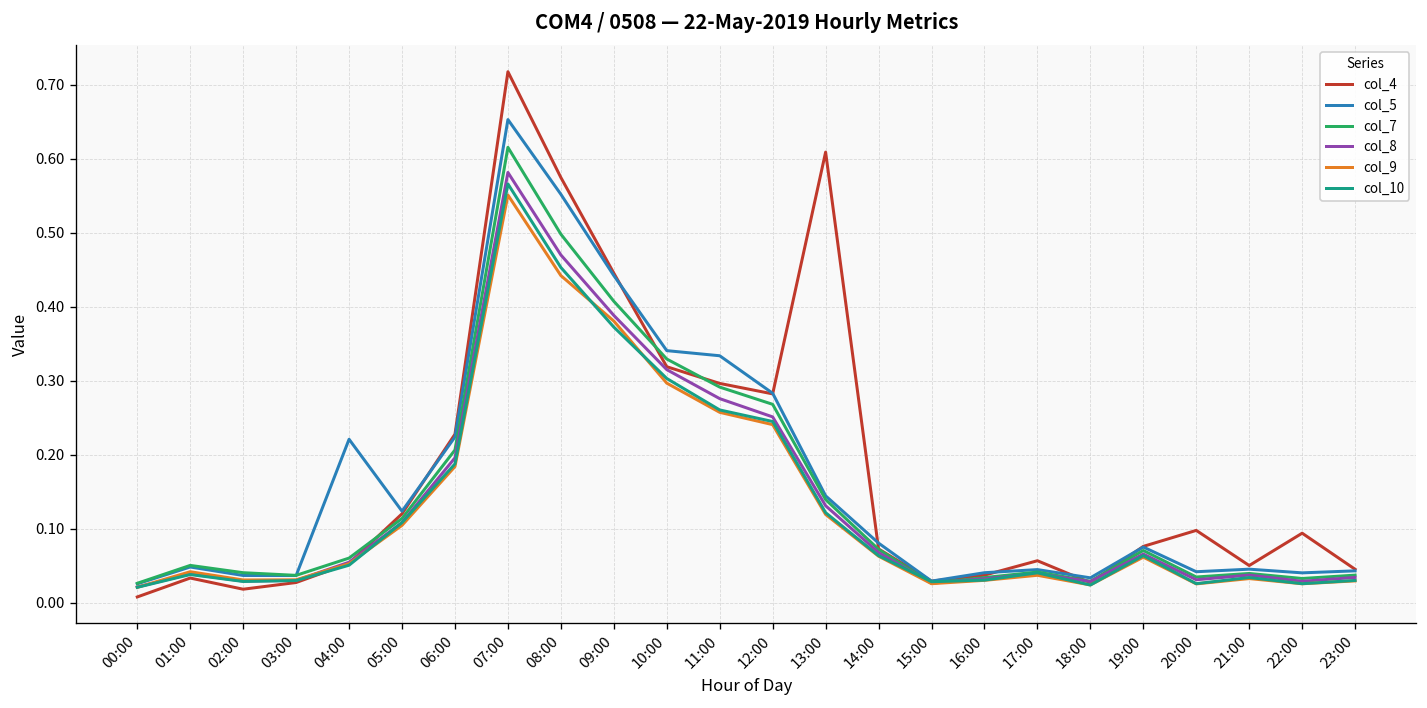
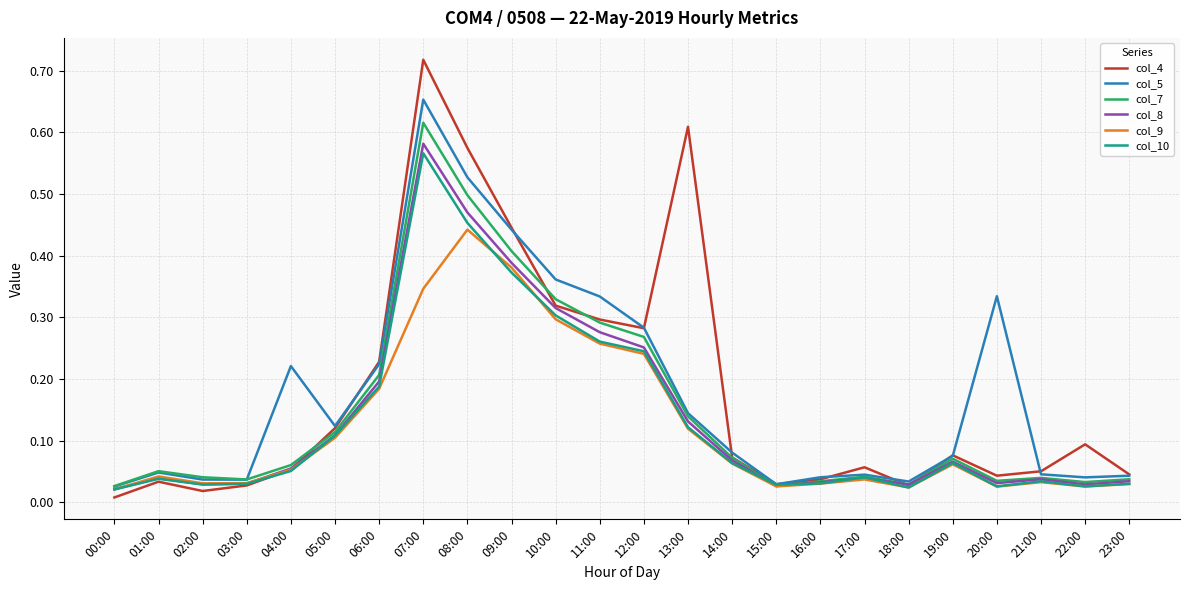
col_9, 07:00: 0.55 -> 0.35
col_5, 08:00: 0.55 -> 0.53
col_5, 10:00: 0.34 -> 0.36
col_4, 20:00: 0.10 -> 0.04
col_5, 20:00: 0.04 -> 0.33
